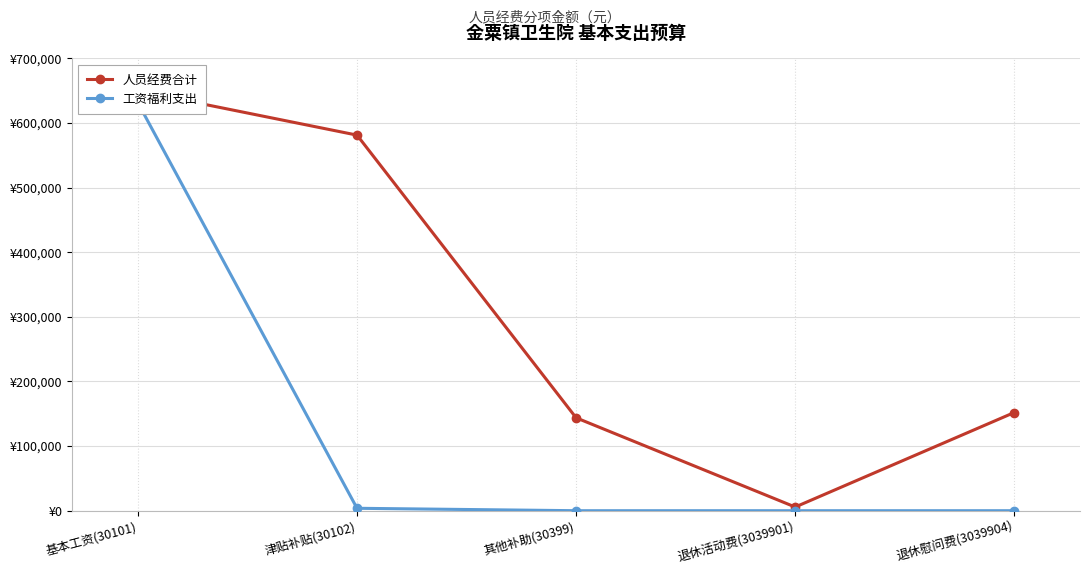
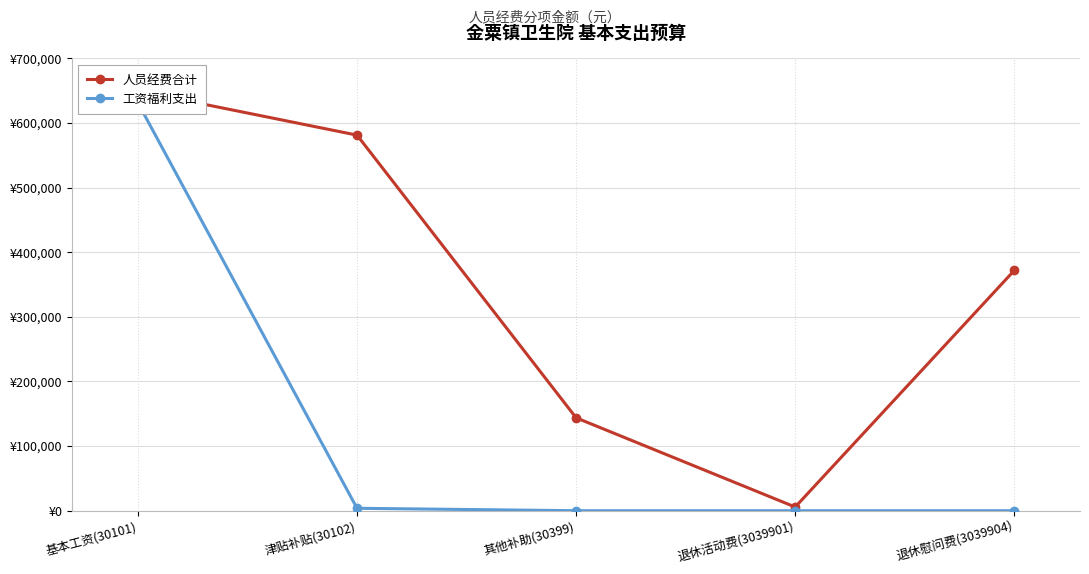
人员经费合计, 退休慰问费(3039904): ¥150,000 -> ¥370,000
